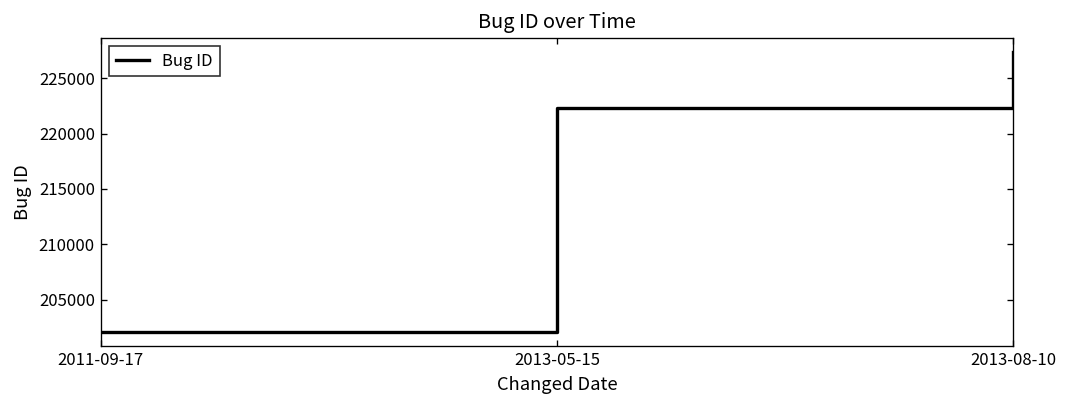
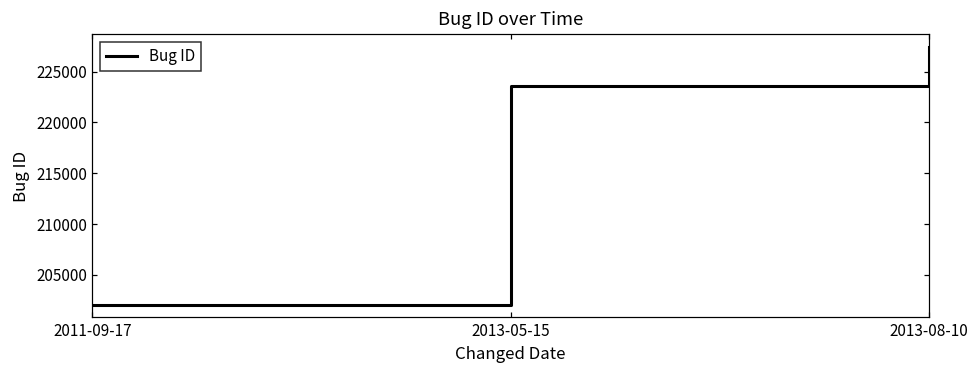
2013-05-15: 222000 -> 224000
